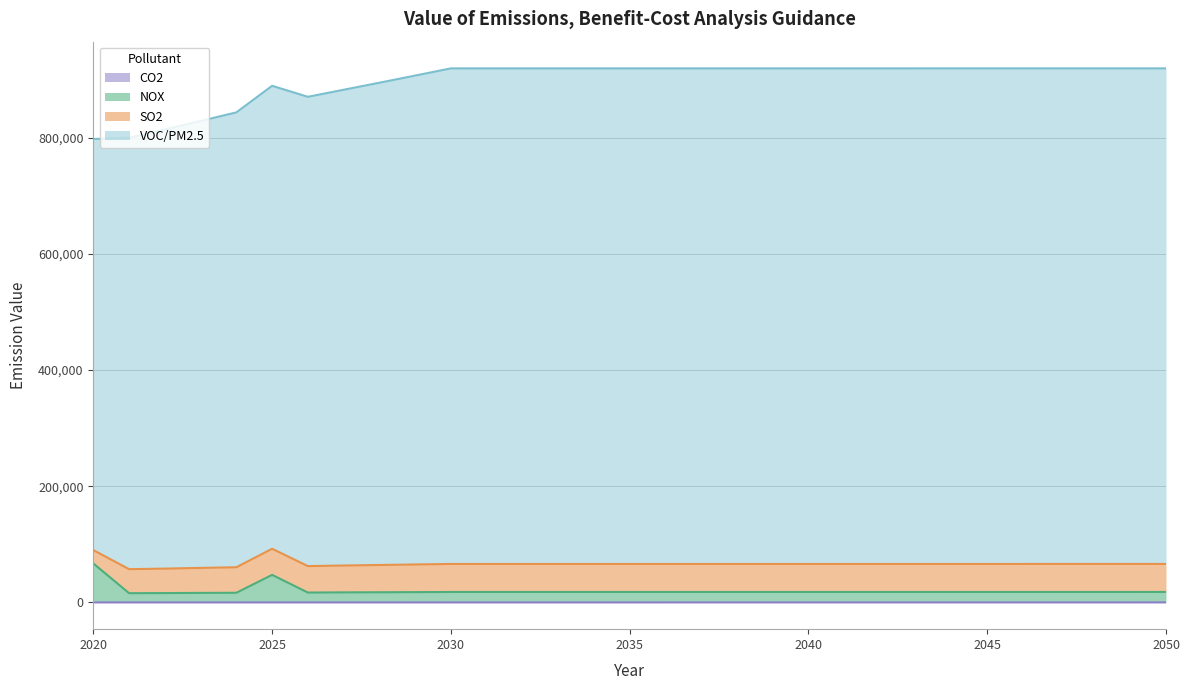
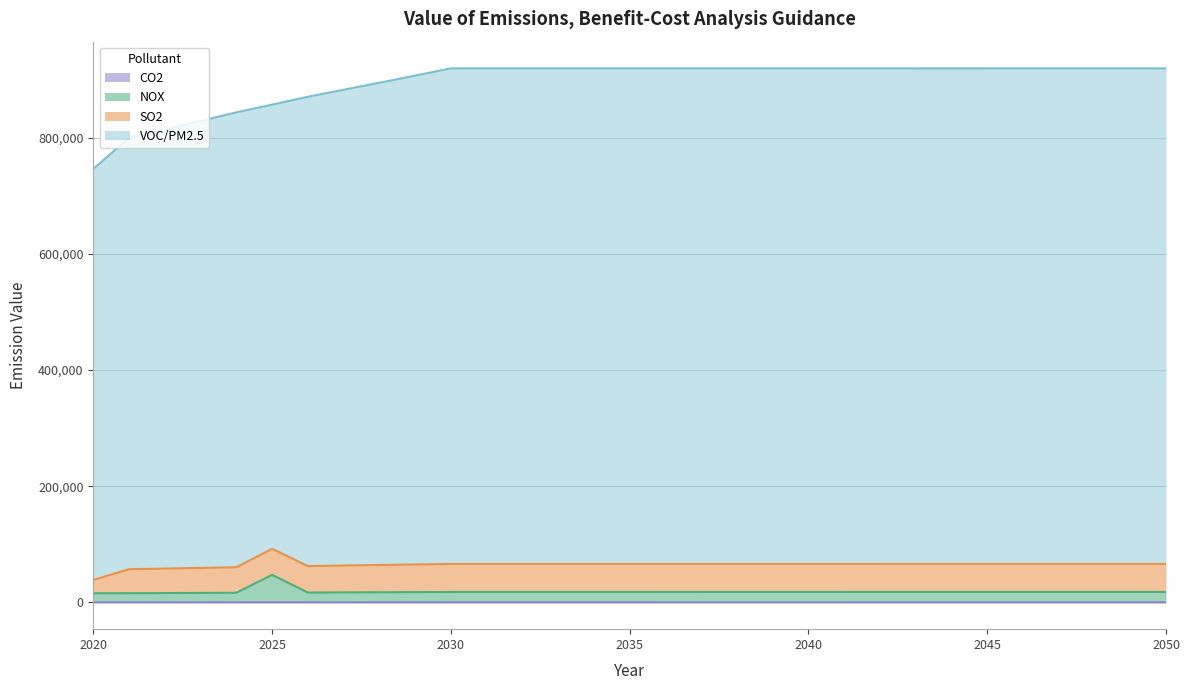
NOX, 2020: 70,000 -> 20,000
VOC/PM2.5, 2025: 800,000 -> 760,000
